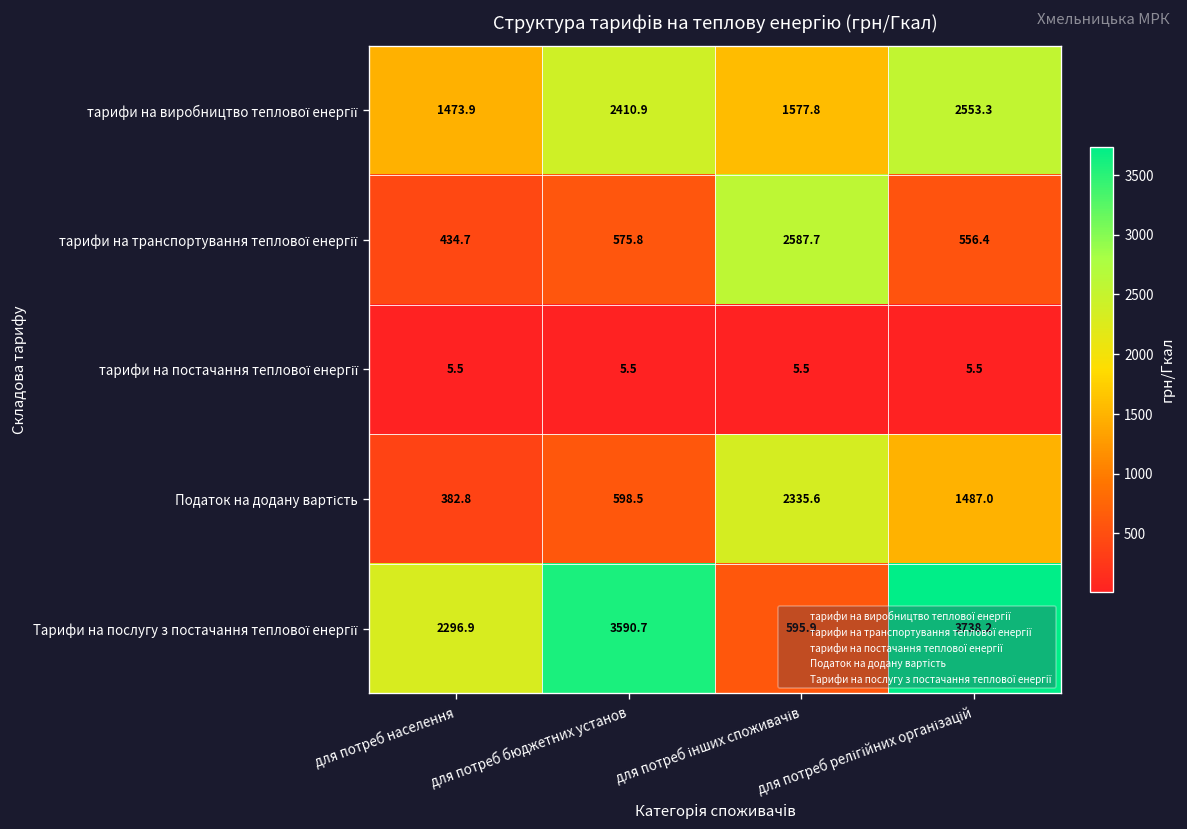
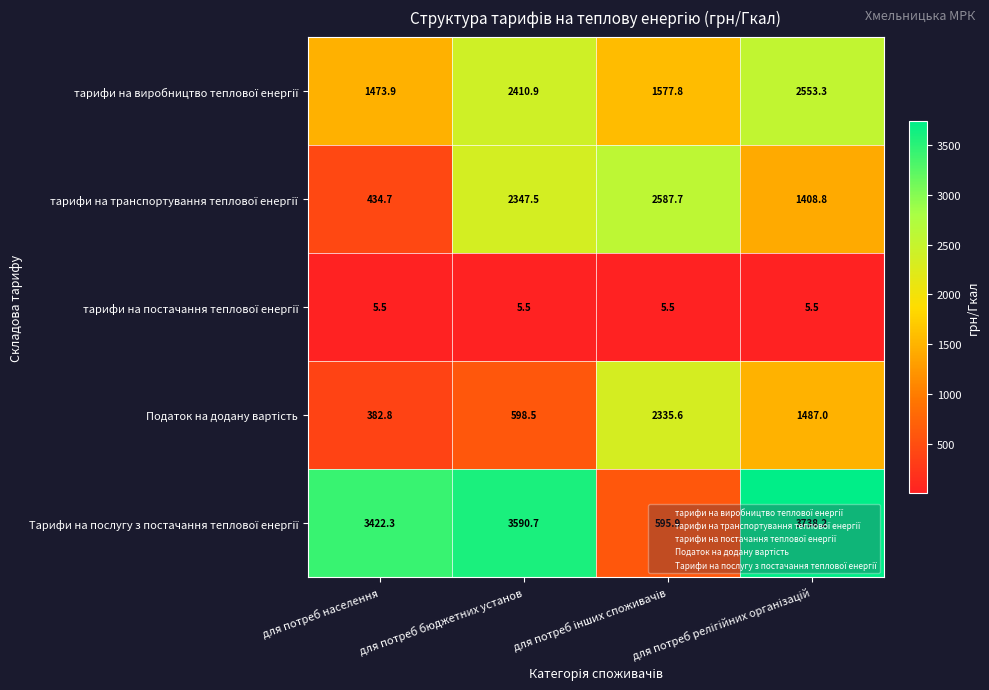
тарифи на транспортування теплової енергії, для потреб бюджетних установ: 575.8 -> 2347.5
тарифи на транспортування теплової енергії, для потреб релігійних організацій: 556.4 -> 1408.8
Тарифи на послугу з постачання теплової енергії, для потреб населення: 2296.9 -> 3422.3
